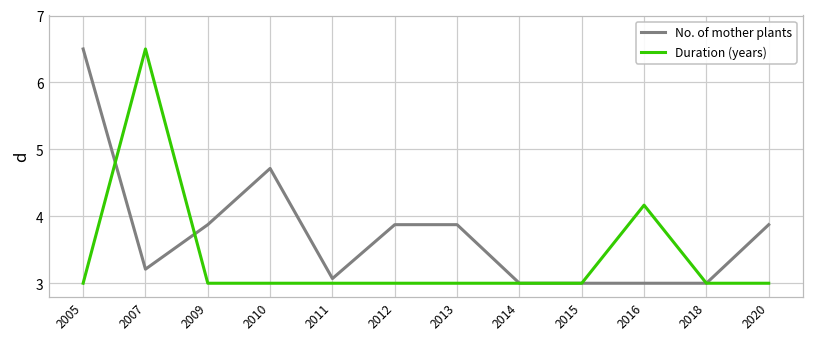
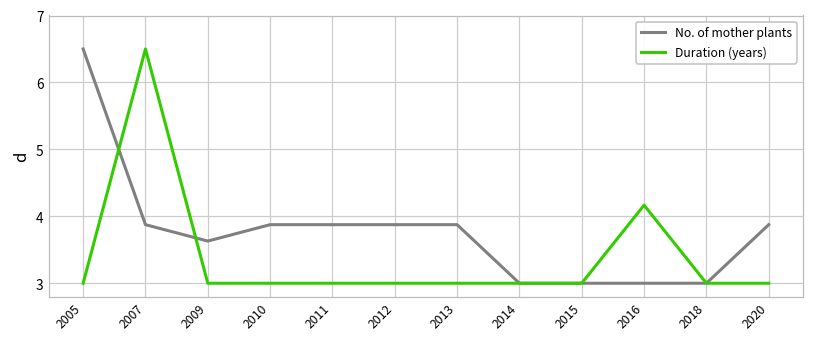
No. of mother plants, 2007: 3.2 -> 3.9
No. of mother plants, 2009: 3.9 -> 3.6
No. of mother plants, 2010: 4.7 -> 3.9
No. of mother plants, 2011: 3.1 -> 3.9
